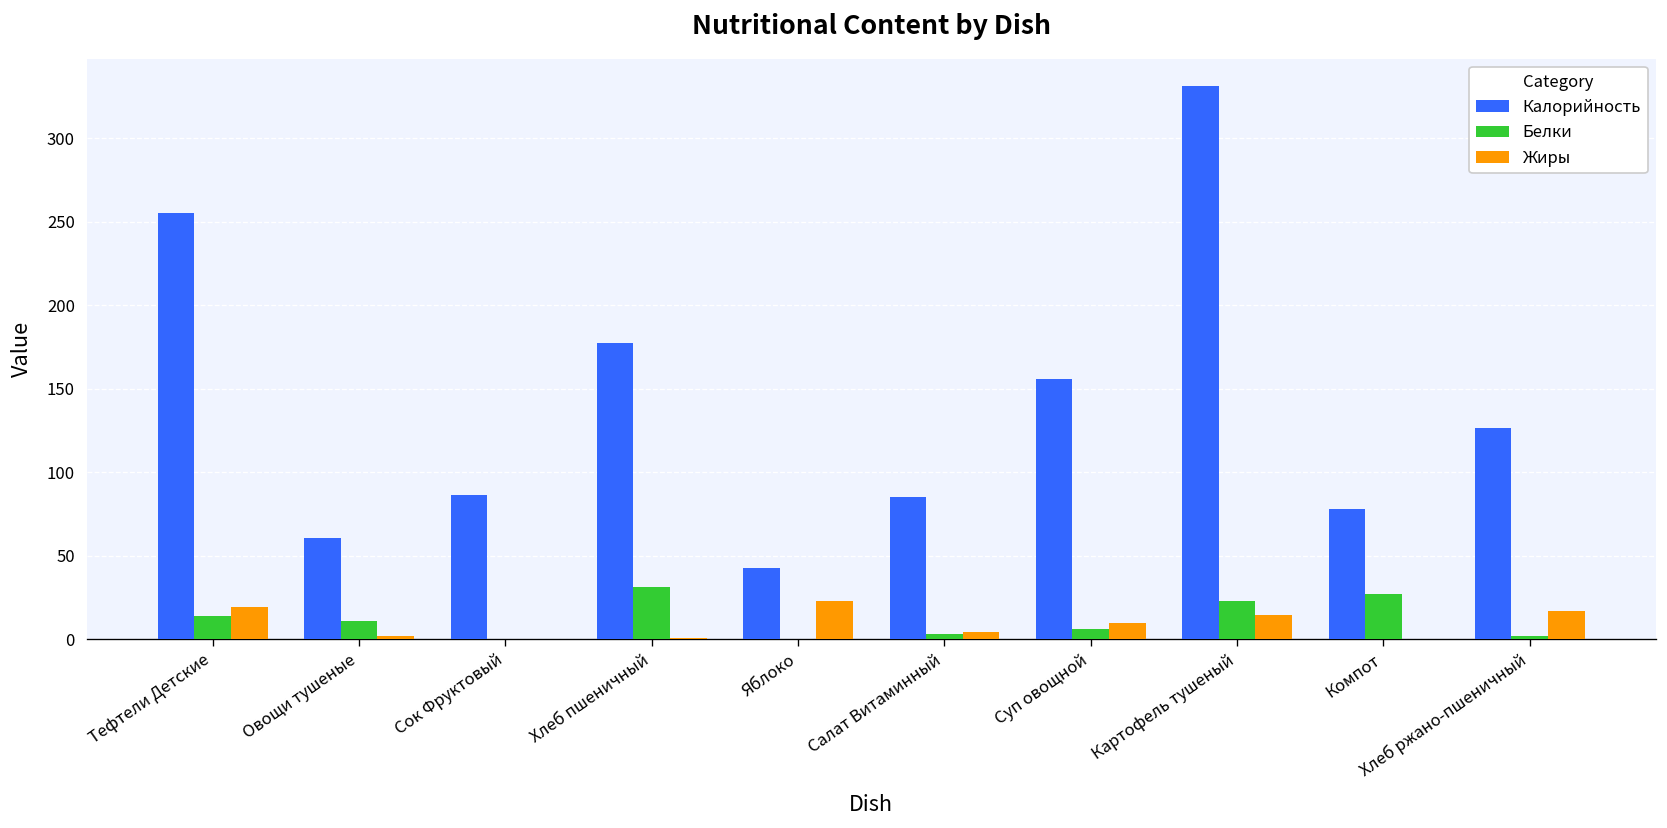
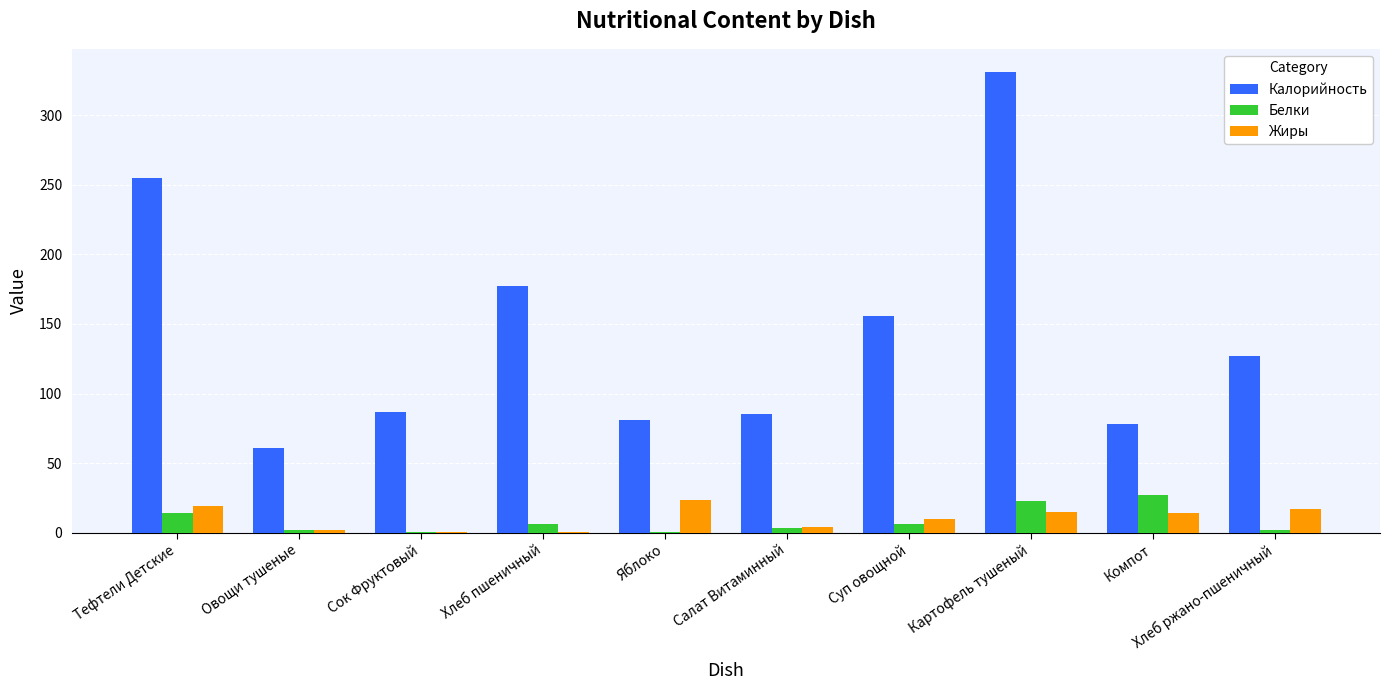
Белки, Овощи тушеные: 11 -> 2
Белки, Хлеб пшеничный: 31 -> 6
Калорийность, Яблоко: 43 -> 81
Жиры, Компот: 0 -> 14
